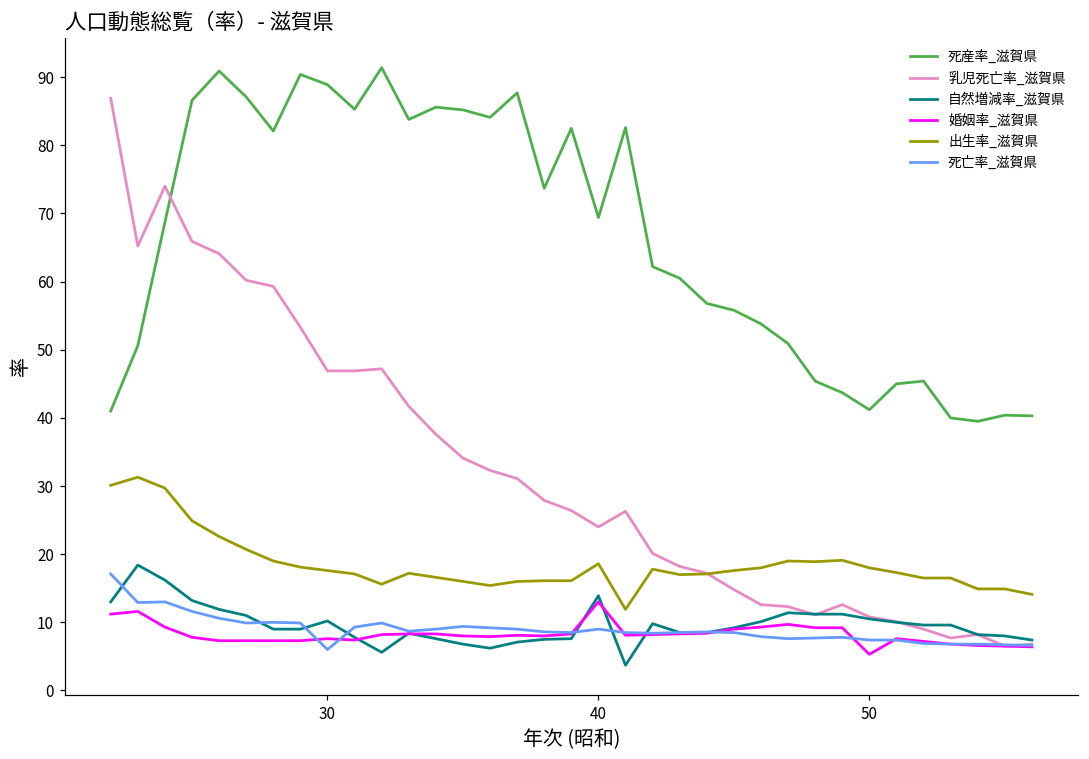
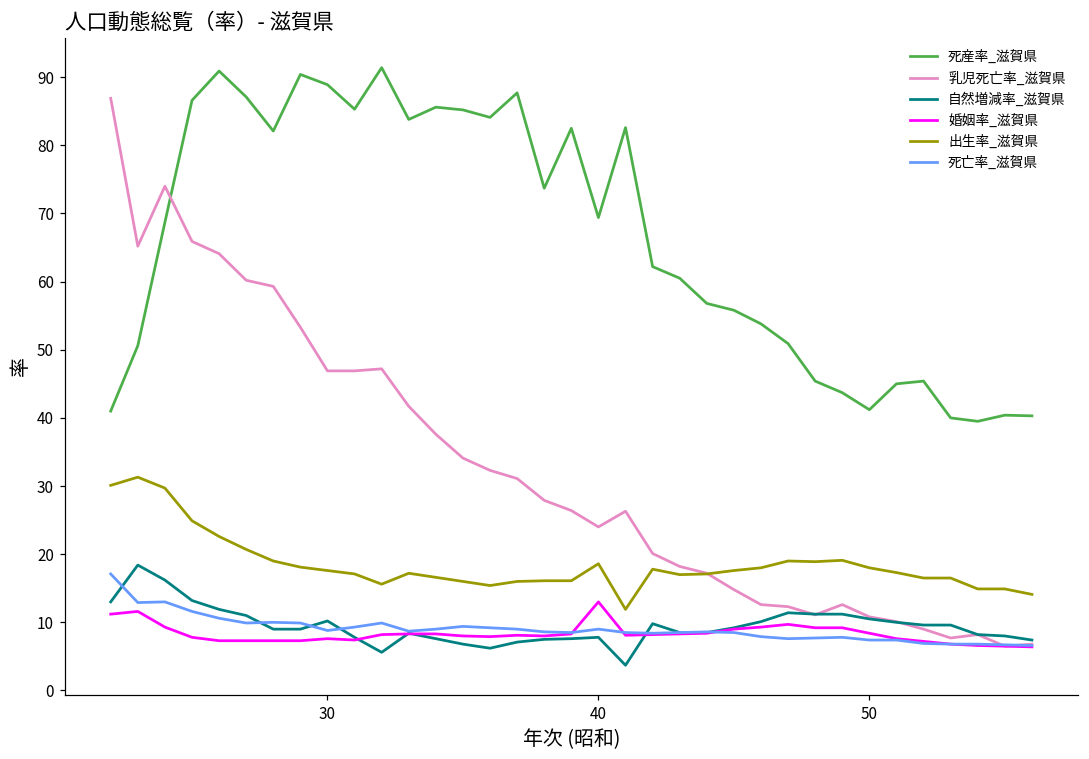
死亡率_滋賀県, 30: 6 -> 9
自然増減率_滋賀県, 40: 14 -> 8
婚姻率_滋賀県, 50: 5 -> 8
